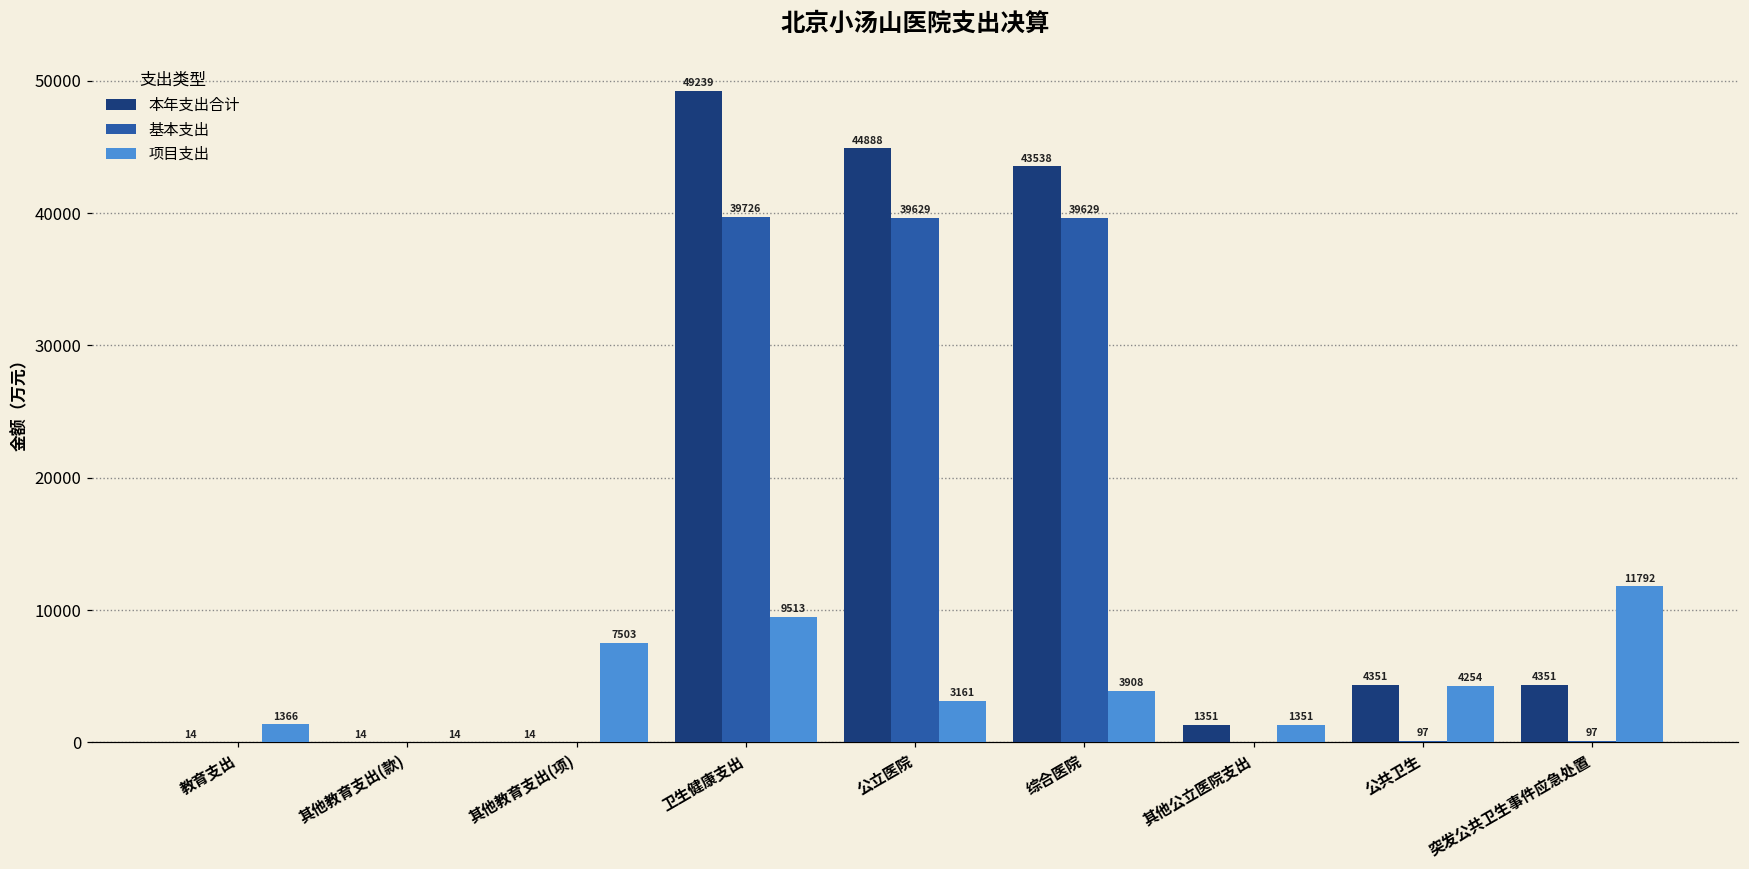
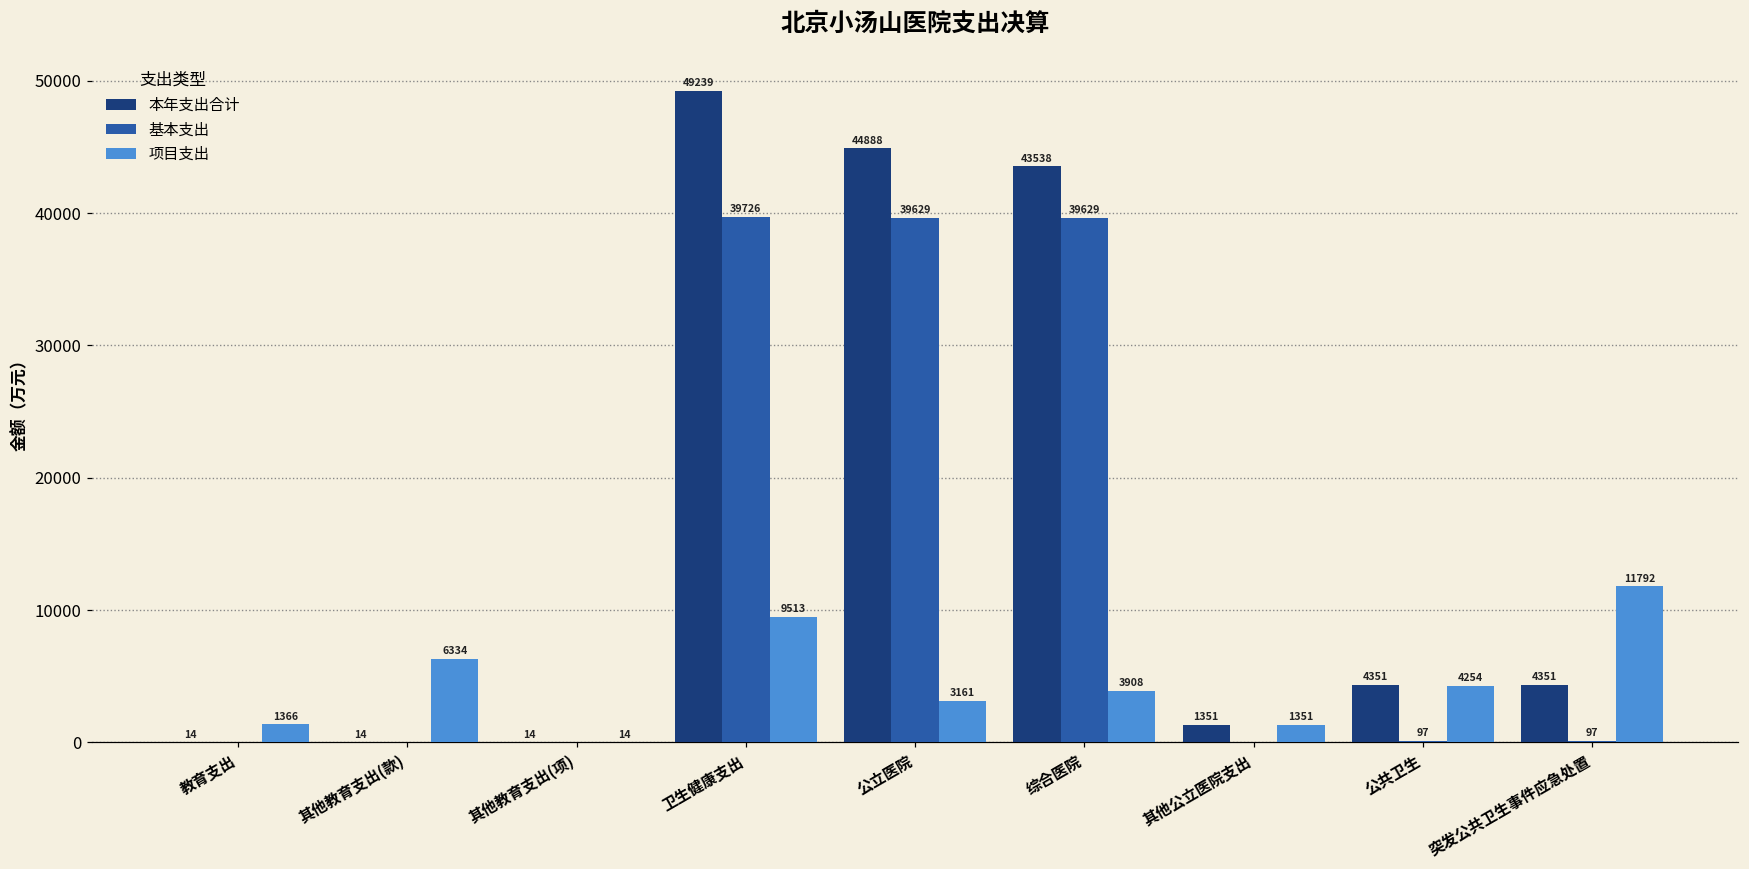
项目支出, 其他教育支出(款): 14 -> 6334
项目支出, 其他教育支出(项): 7503 -> 14
